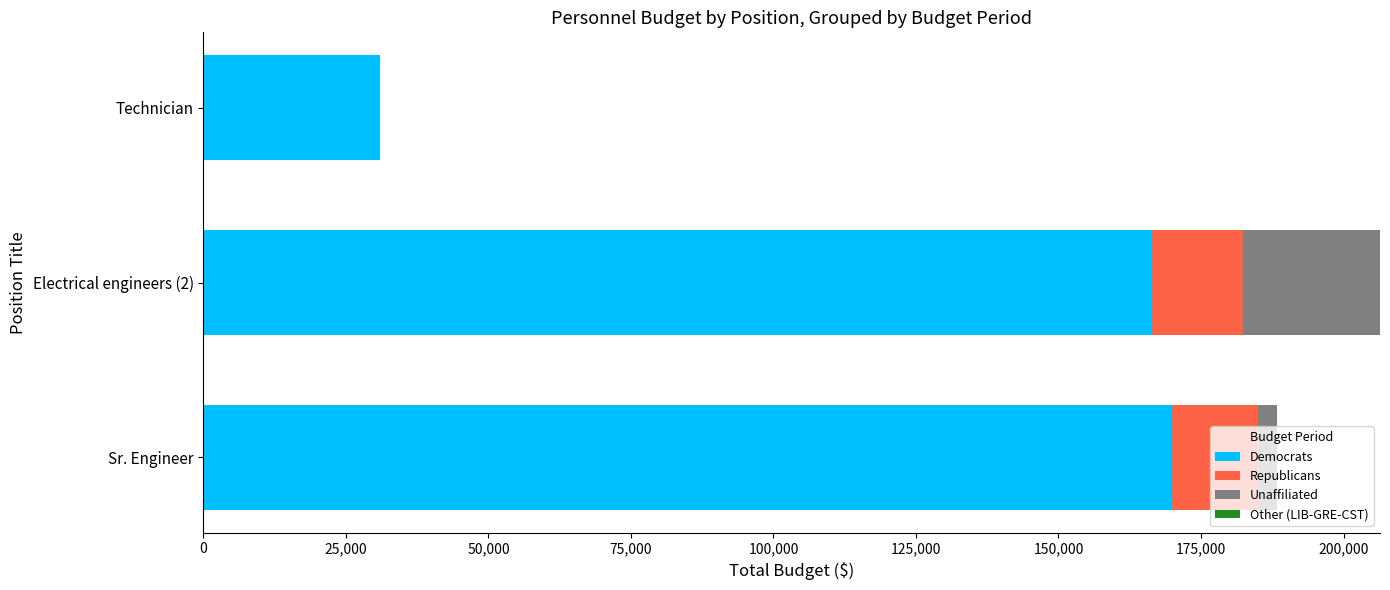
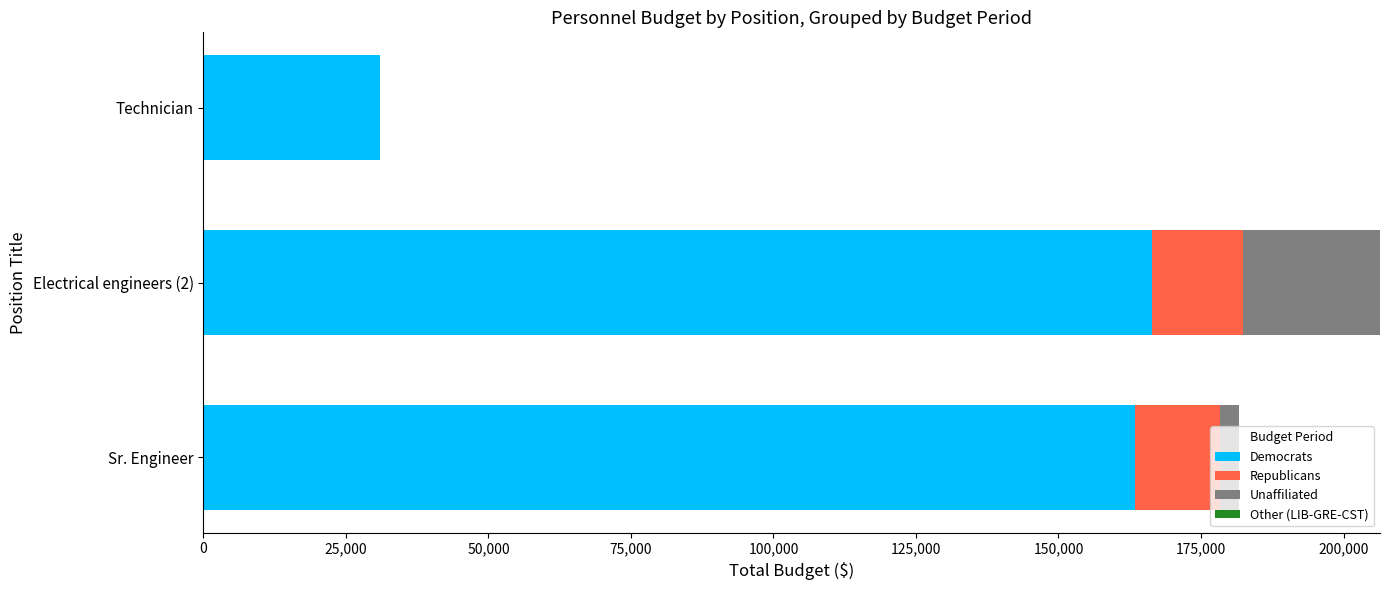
Democrats, Sr. Engineer: 170,000 -> 163,000
